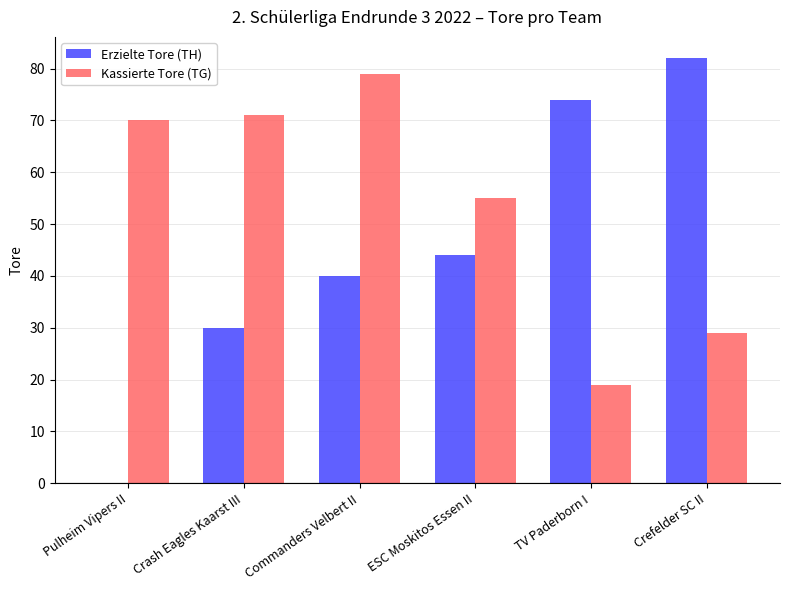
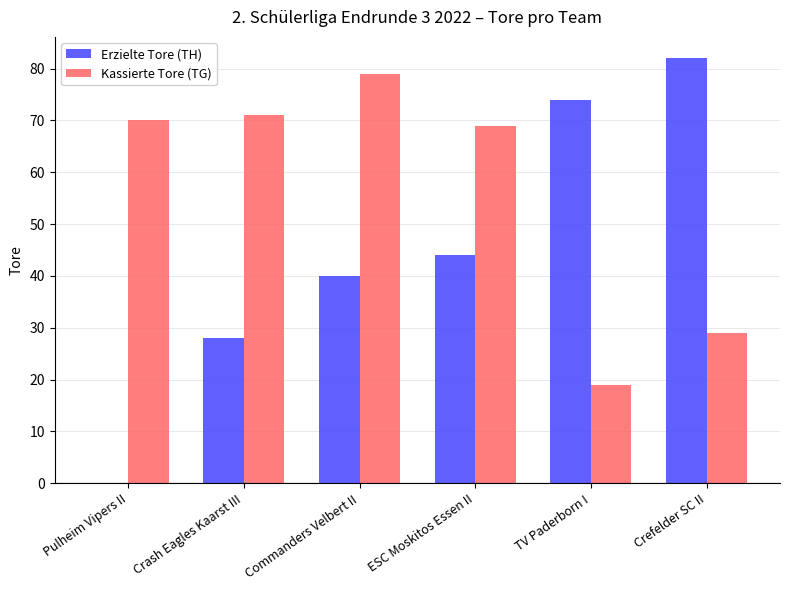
Erzielte Tore (TH), Crash Eagles Kaarst III: 30 -> 28
Kassierte Tore (TG), ESC Moskitos Essen II: 55 -> 69
